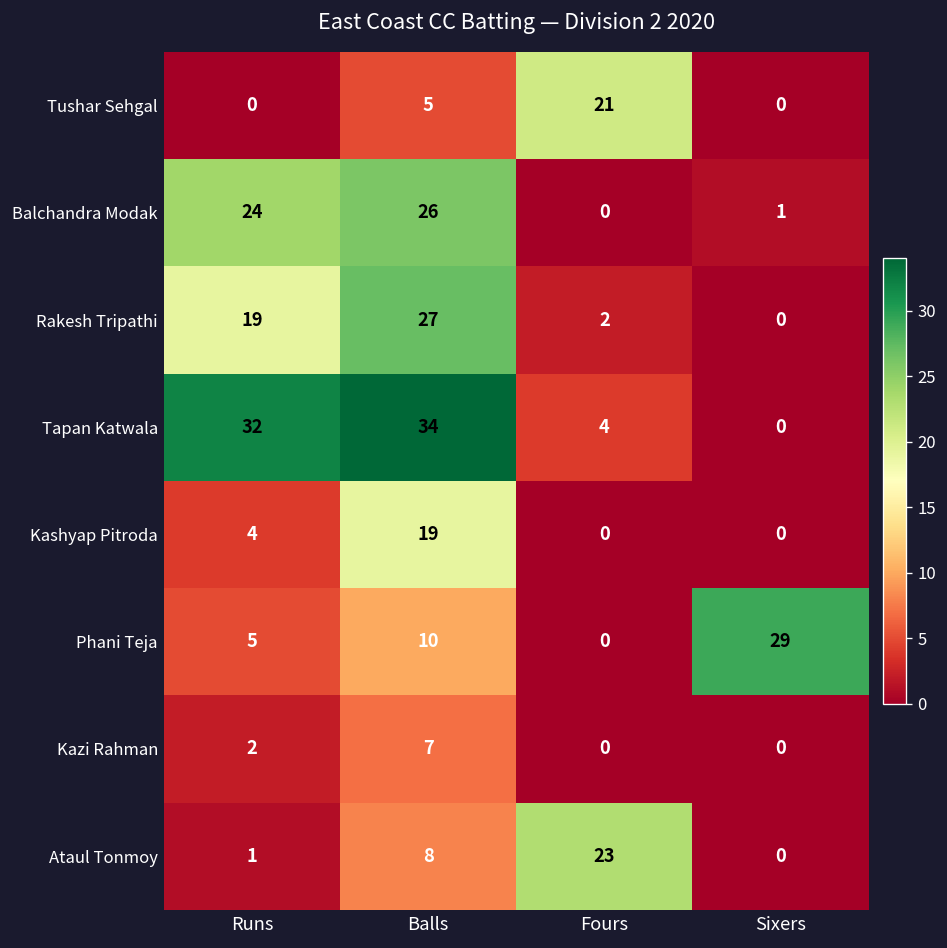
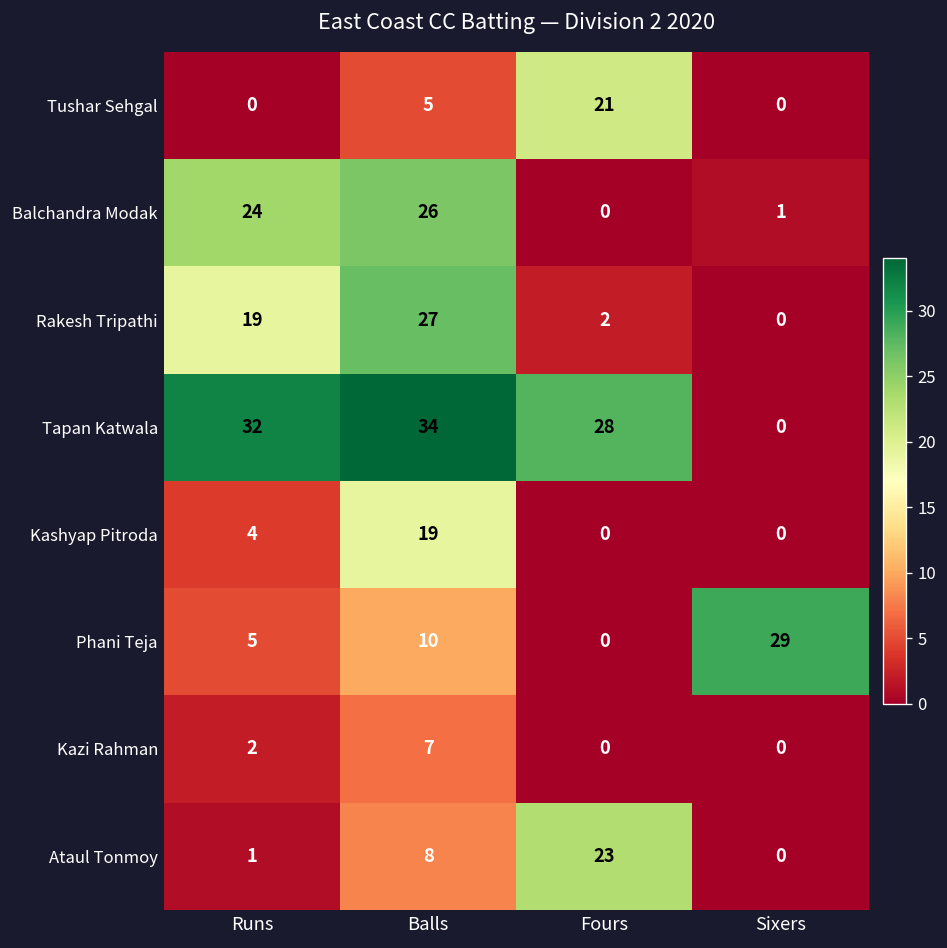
Tapan Katwala, Fours: 4 -> 28
